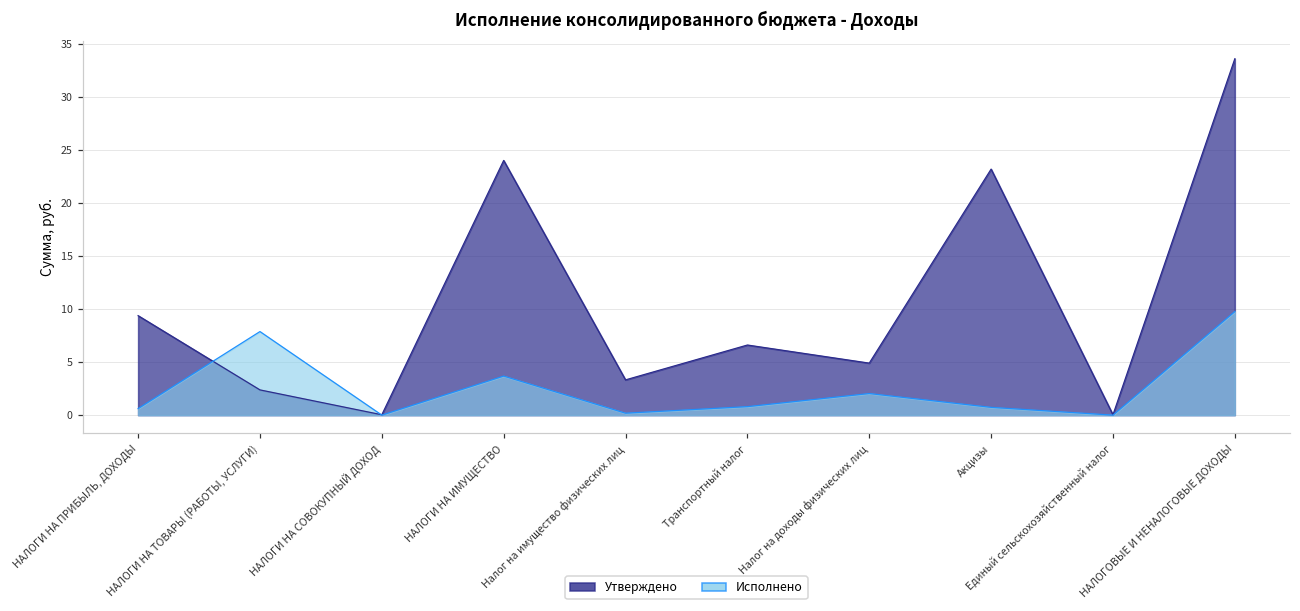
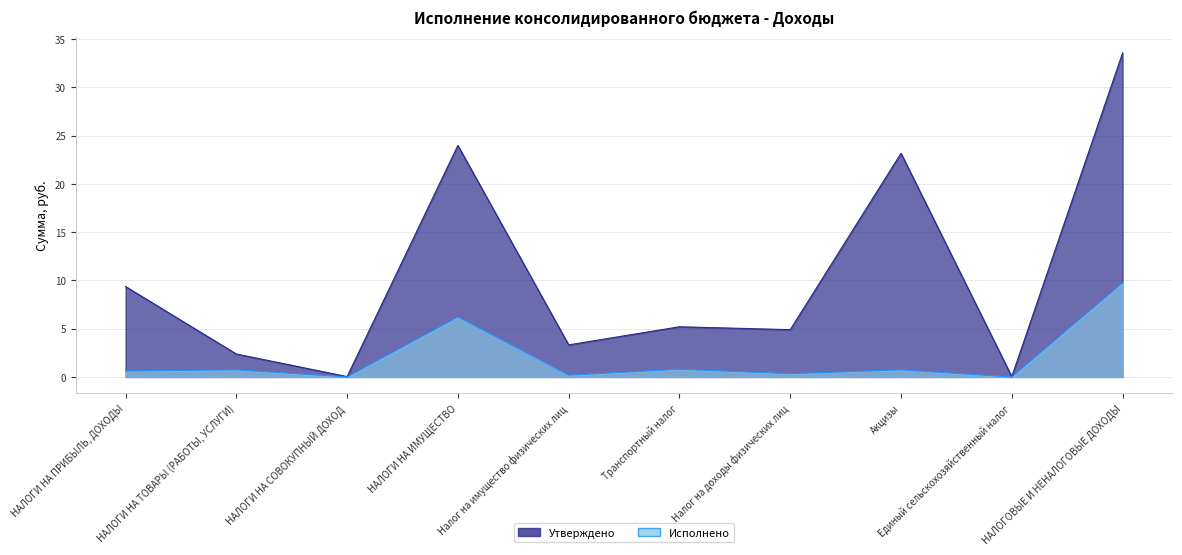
Исполнено, НАЛОГИ НА ТОВАРЫ (РАБОТЫ, УСЛУГИ): 8 -> 1
Исполнено, НАЛОГИ НА ИМУЩЕСТВО: 4 -> 6
Утверждено, Транспортный налог: 7 -> 5
Исполнено, Налог на доходы физических лиц: 2 -> 0
